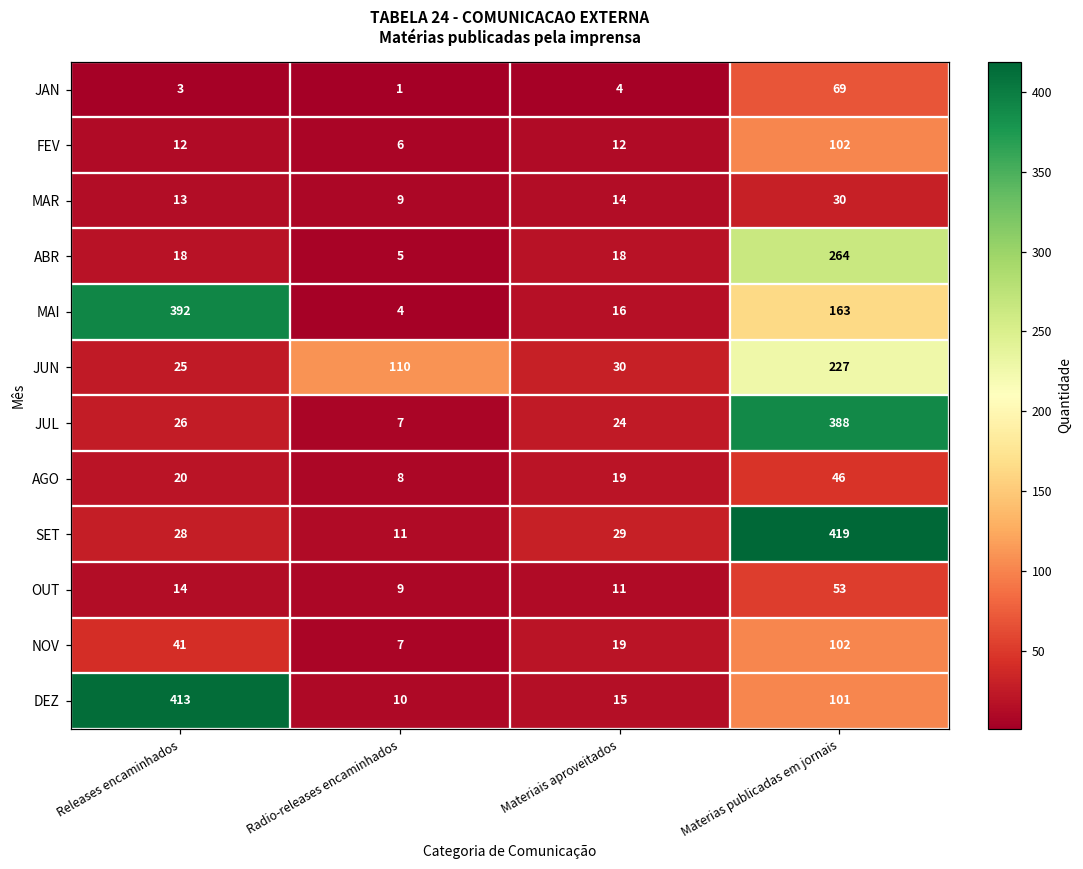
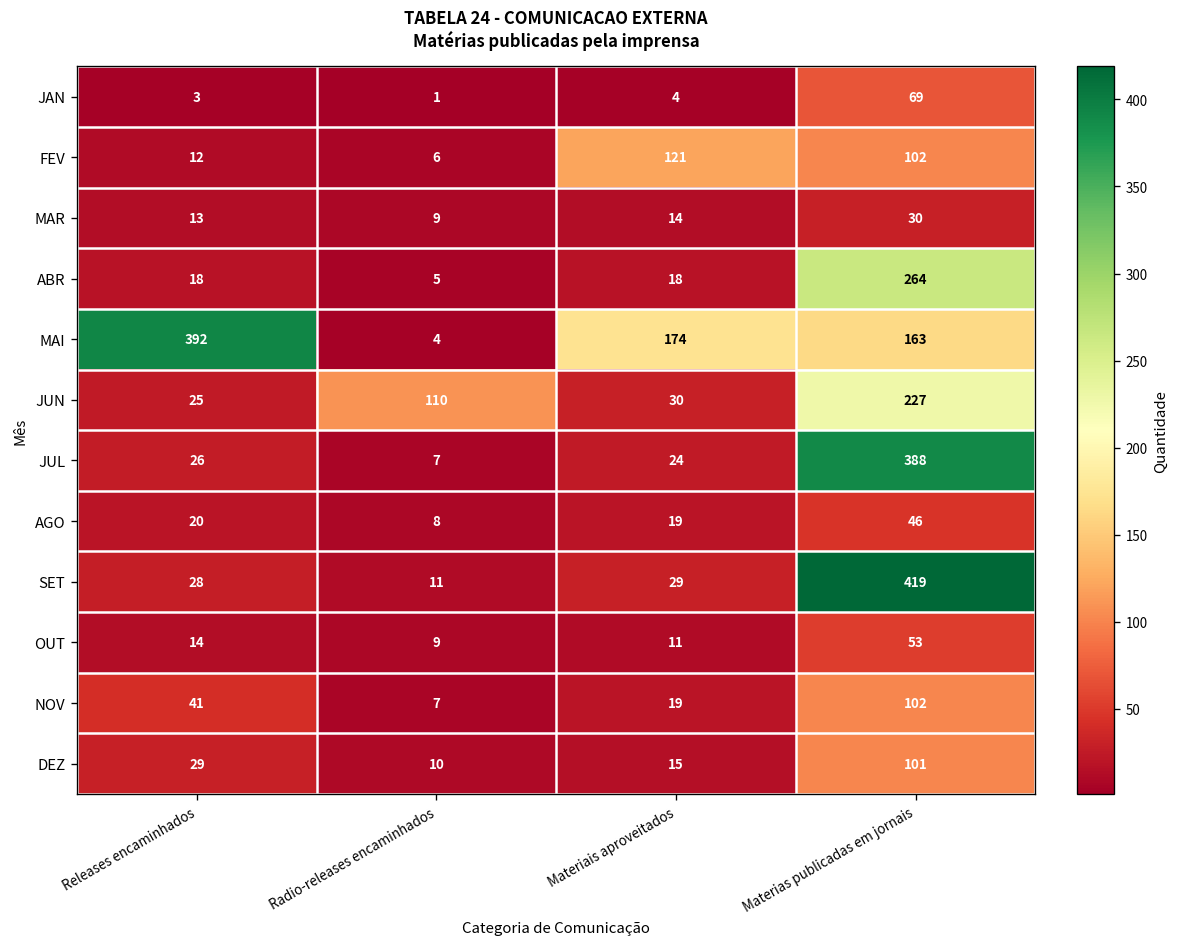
FEV, Materiais aproveitados: 12 -> 121
MAI, Materiais aproveitados: 16 -> 174
DEZ, Releases encaminhados: 413 -> 29
